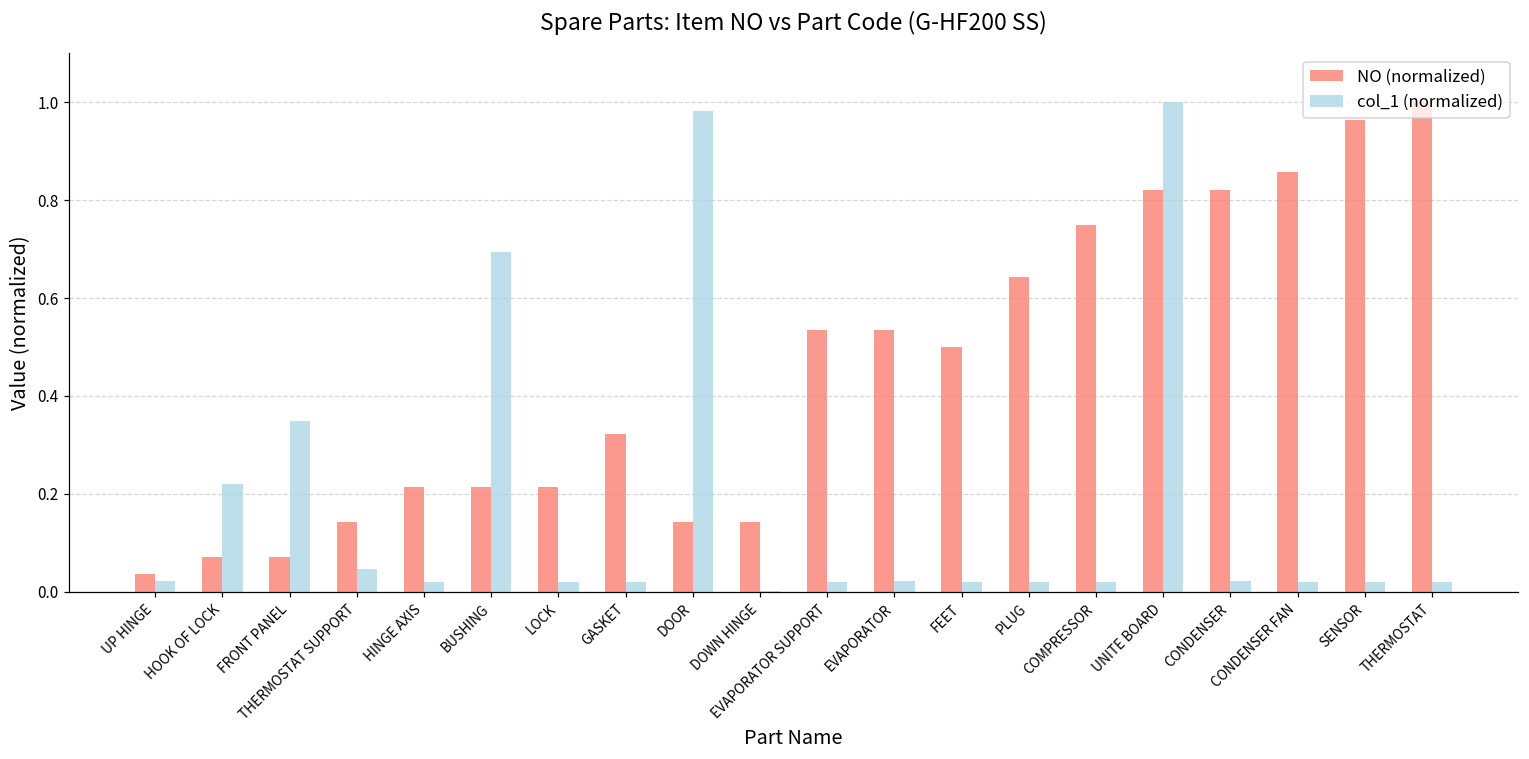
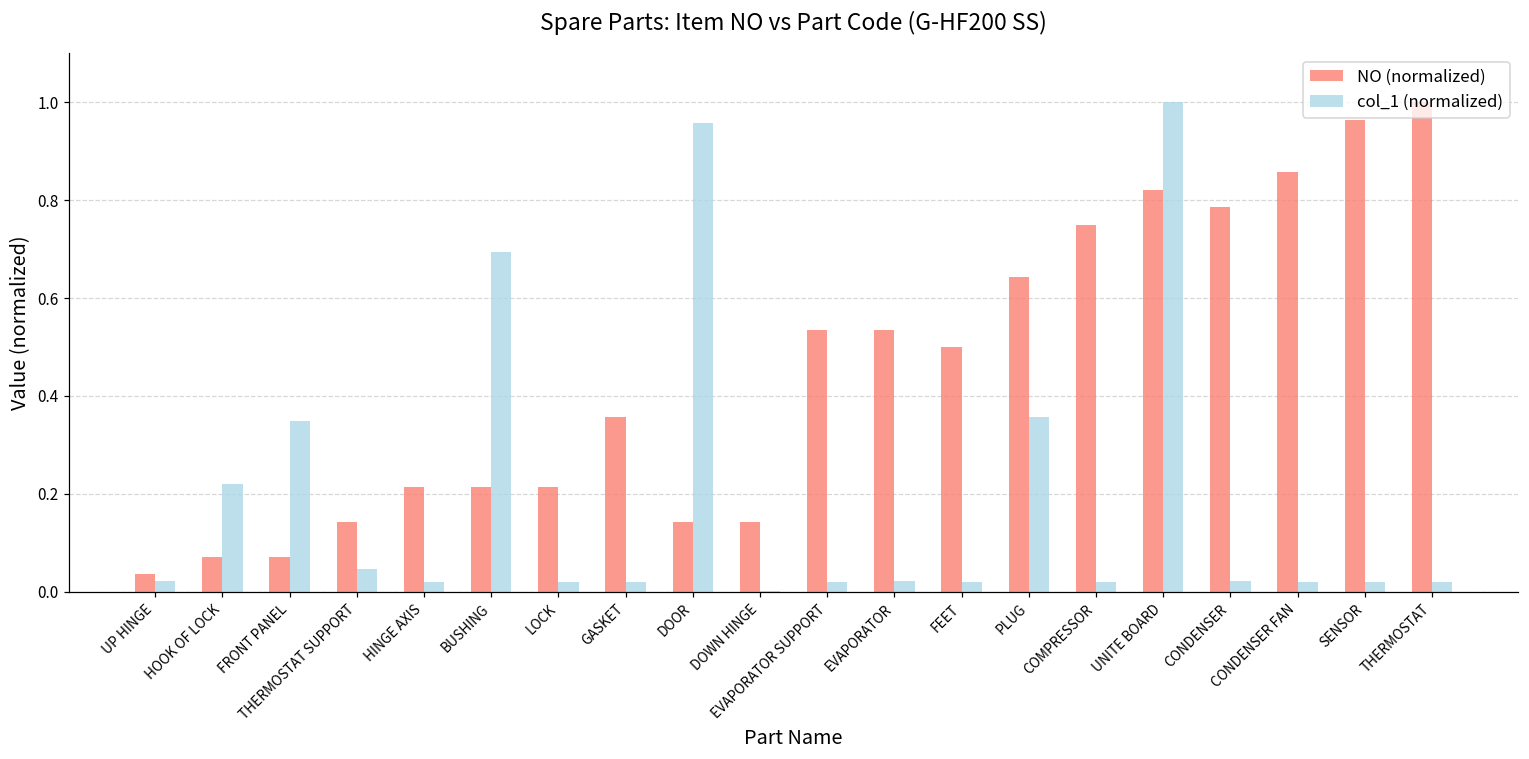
NO (normalized), GASKET: 0.32 -> 0.36
col_1 (normalized), DOOR: 0.98 -> 0.96
col_1 (normalized), PLUG: 0.02 -> 0.36
NO (normalized), CONDENSER: 0.82 -> 0.79
